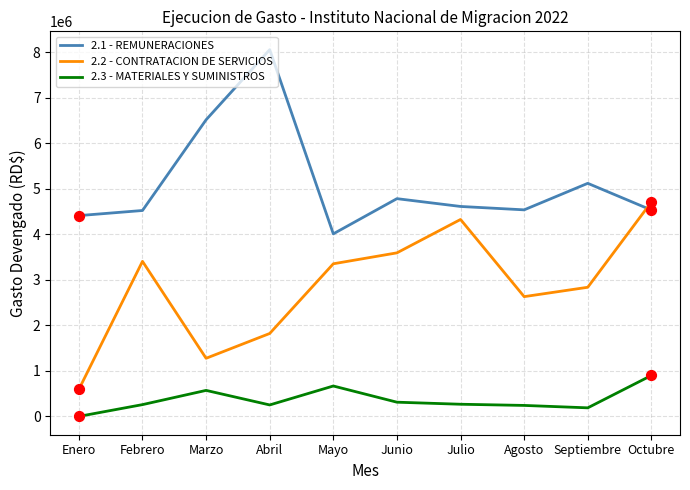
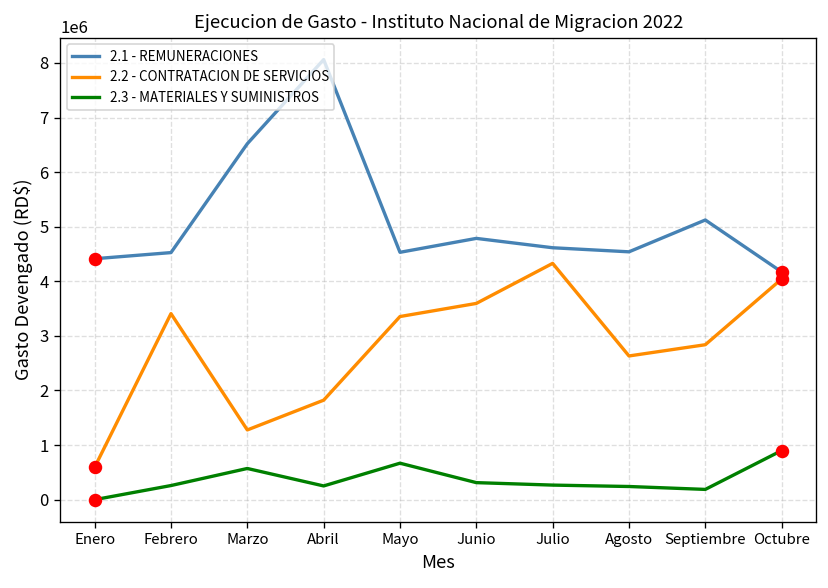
2.1 - REMUNERACIONES, Mayo: 4000000 -> 4500000
2.1 - REMUNERACIONES, Octubre: 4500000 -> 4200000
2.2 - CONTRATACION DE SERVICIOS, Octubre: 4700000 -> 4000000
